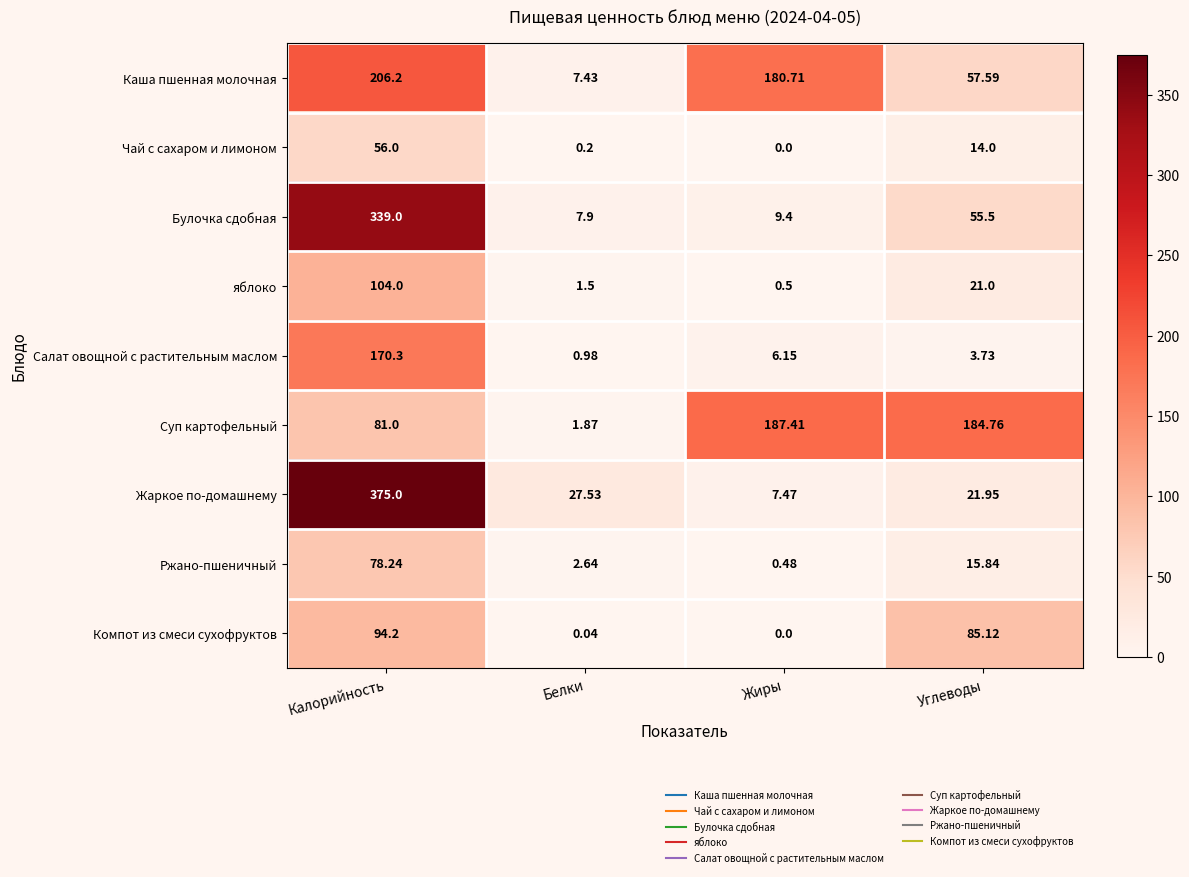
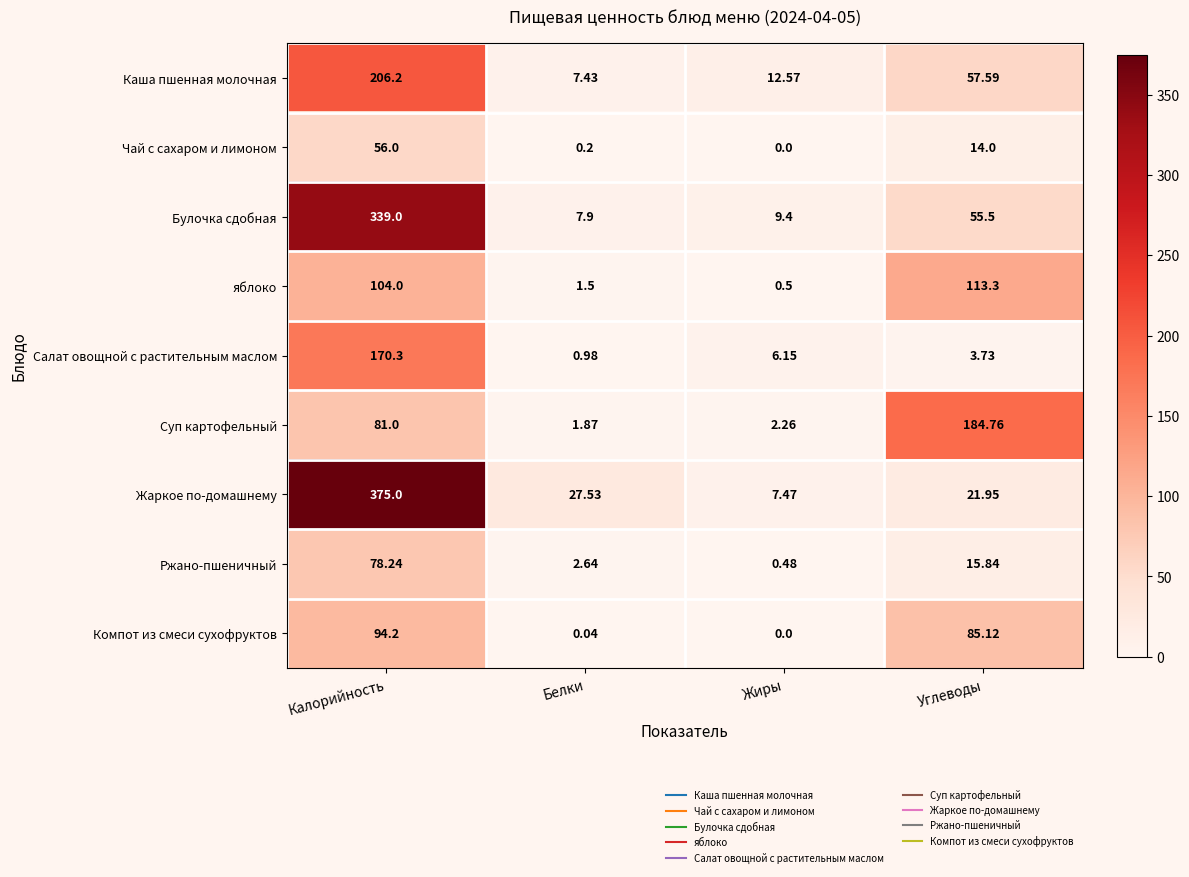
Каша пшенная молочная, Жиры: 180.71 -> 12.57
яблоко, Углеводы: 21.0 -> 113.3
Суп картофельный, Жиры: 187.41 -> 2.26
